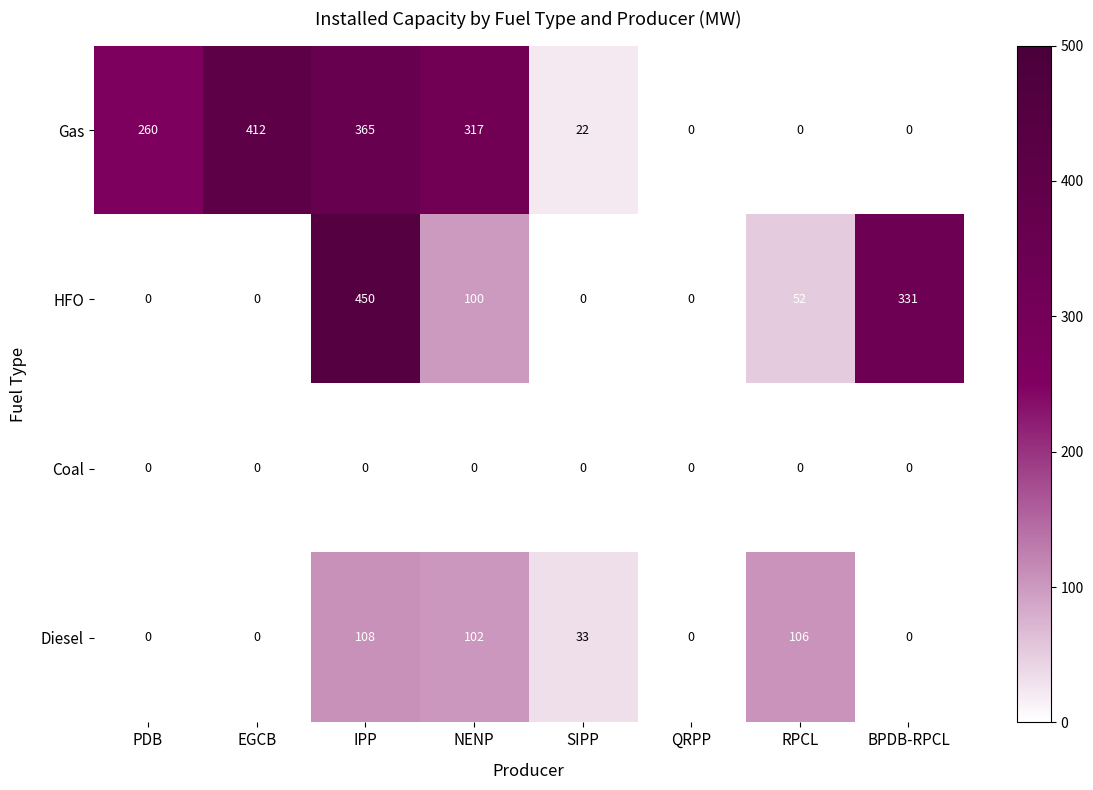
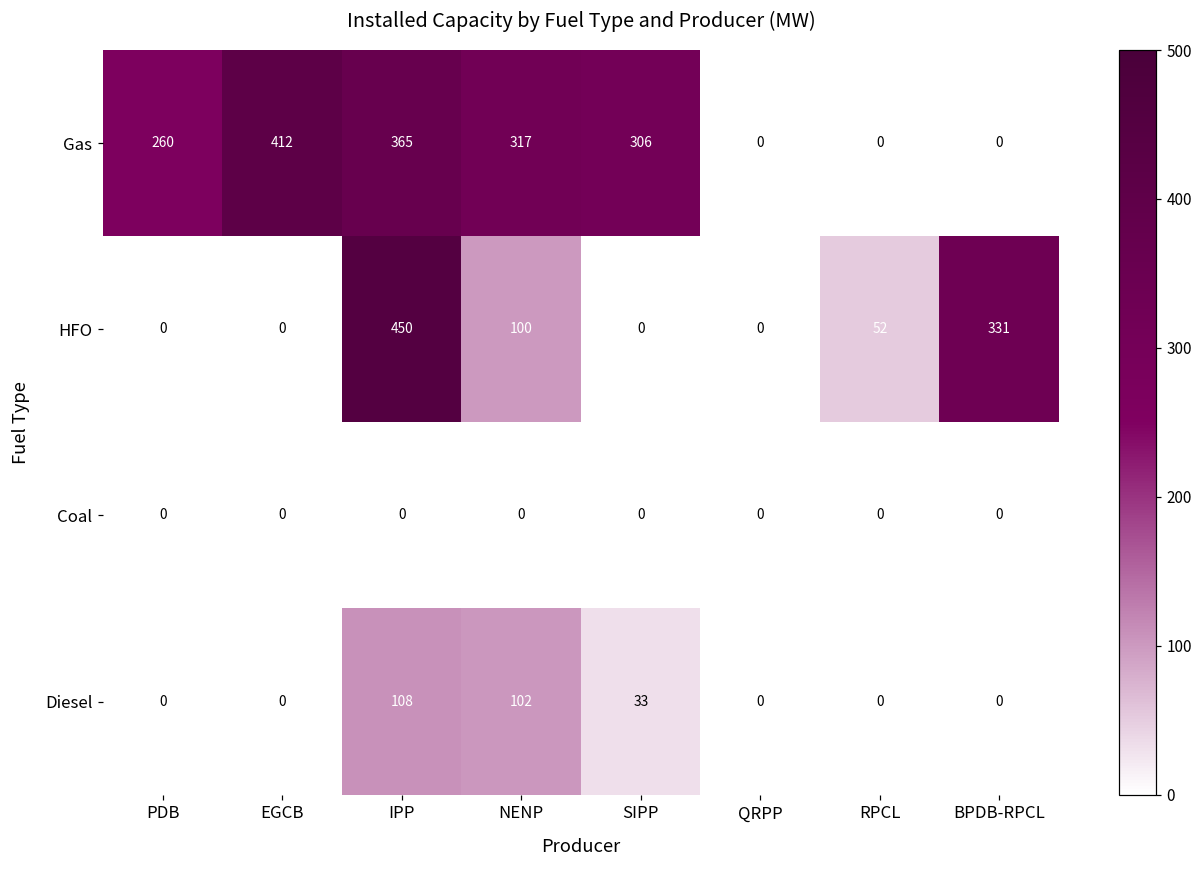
Gas, SIPP: 22 -> 306
Diesel, RPCL: 106 -> 0
